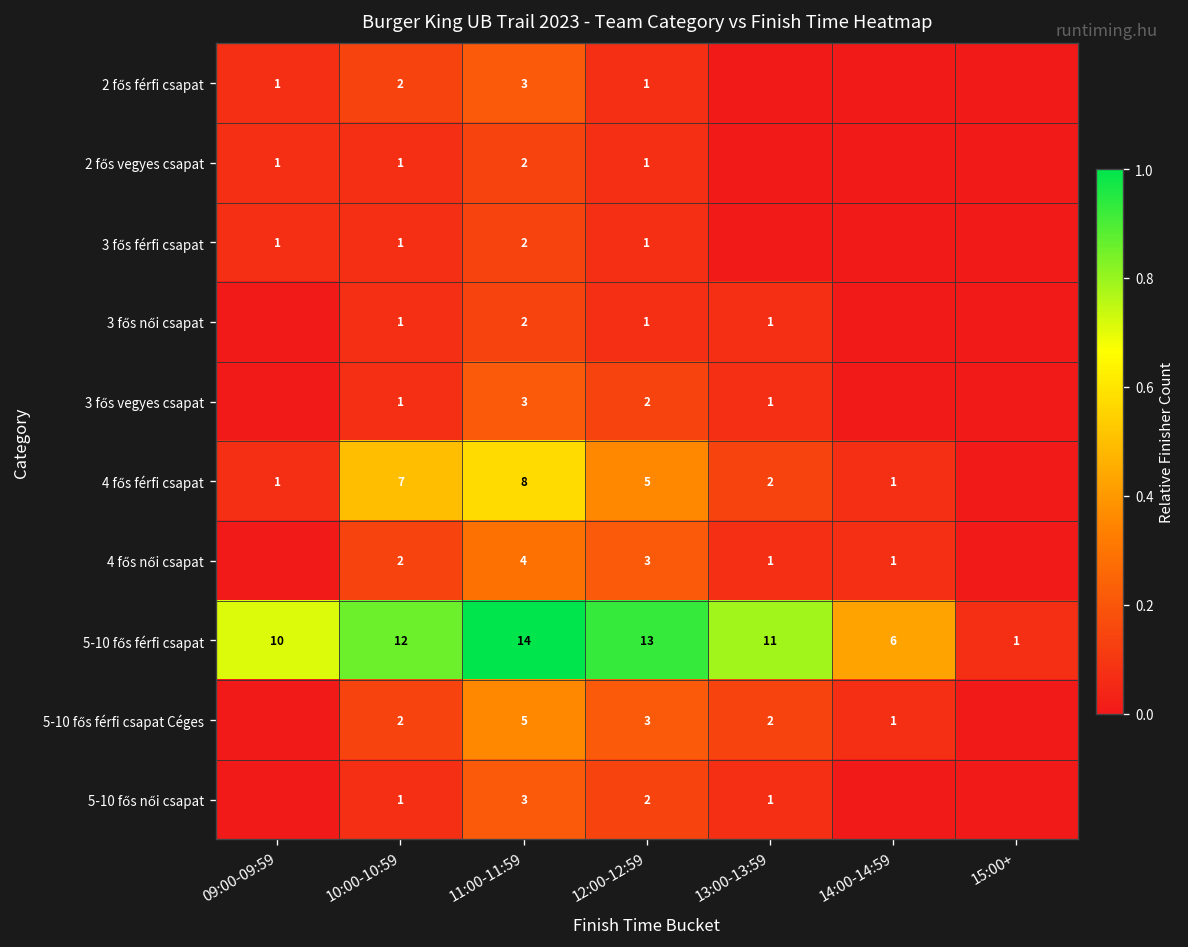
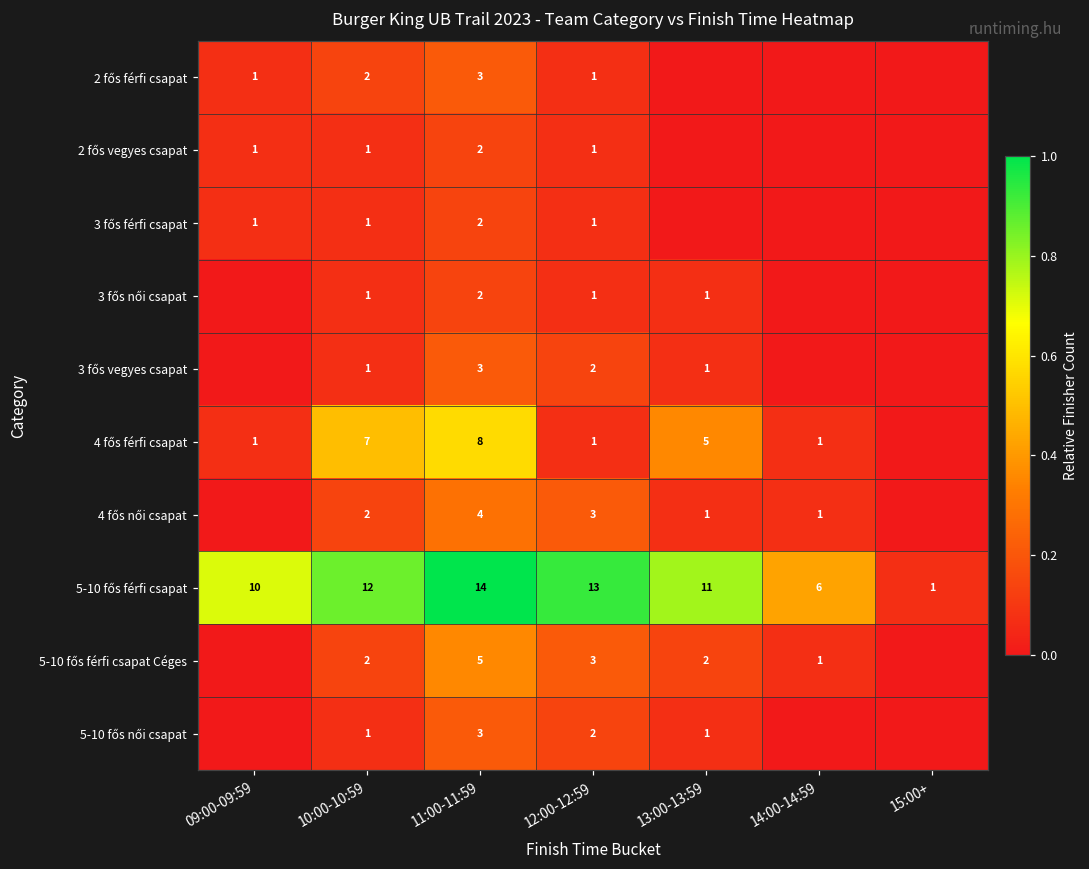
4 fős férfi csapat, 12:00-12:59: 5 -> 1
4 fős férfi csapat, 13:00-13:59: 2 -> 5
